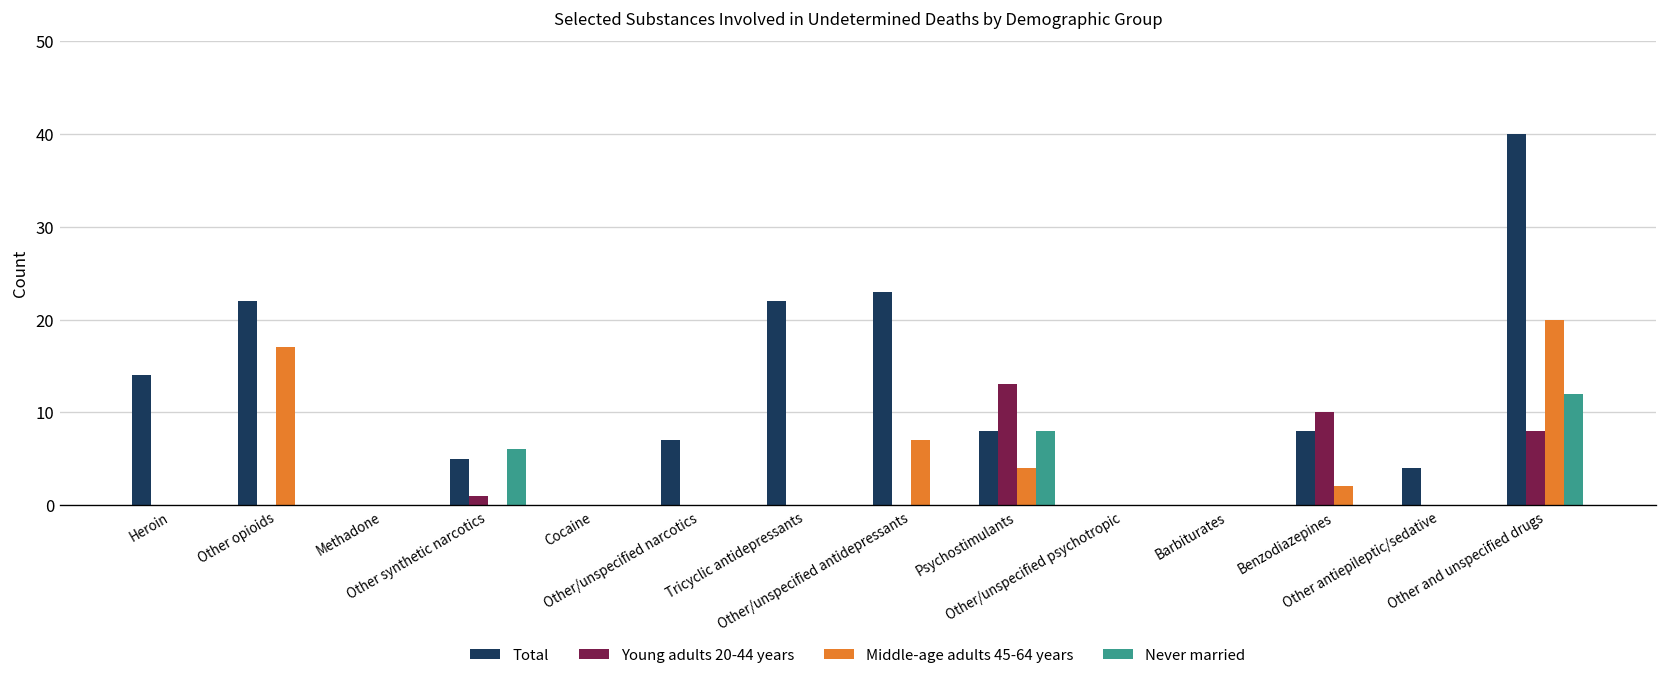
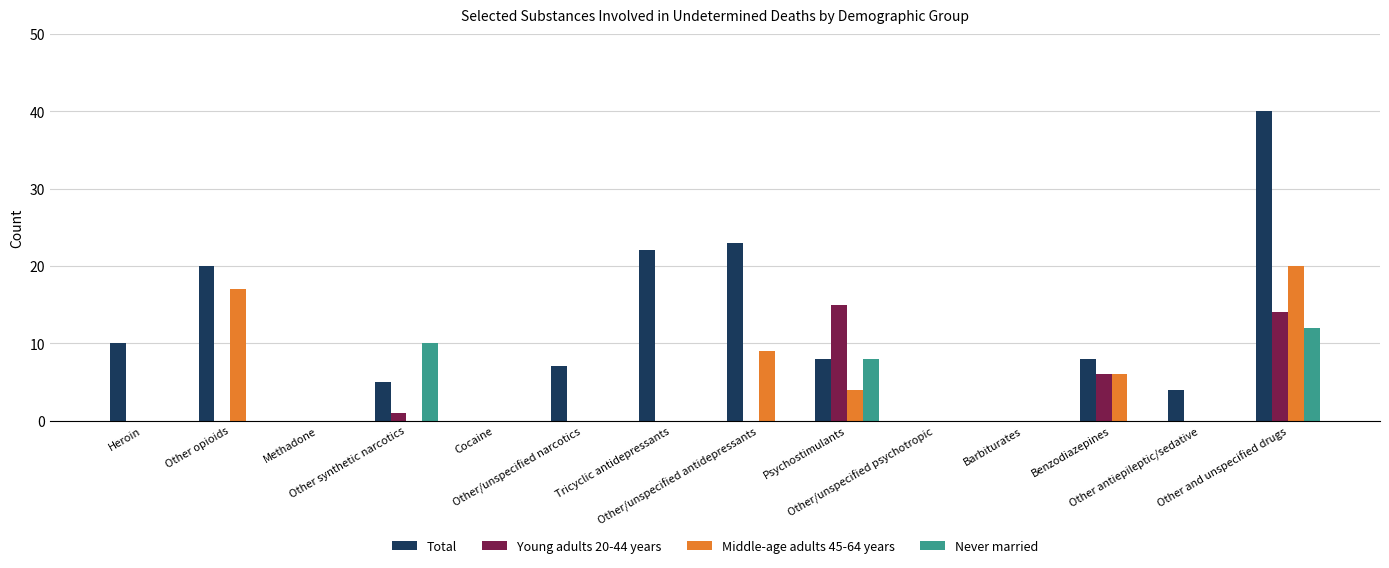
Total, Heroin: 14 -> 10
Total, Other opioids: 22 -> 20
Never married, Other synthetic narcotics: 6 -> 10
Middle-age adults 45-64 years, Other/unspecified antidepressants: 7 -> 9
Young adults 20-44 years, Psychostimulants: 13 -> 15
Young adults 20-44 years, Benzodiazepines: 10 -> 6
Middle-age adults 45-64 years, Benzodiazepines: 2 -> 6
Young adults 20-44 years, Other and unspecified drugs: 8 -> 14
